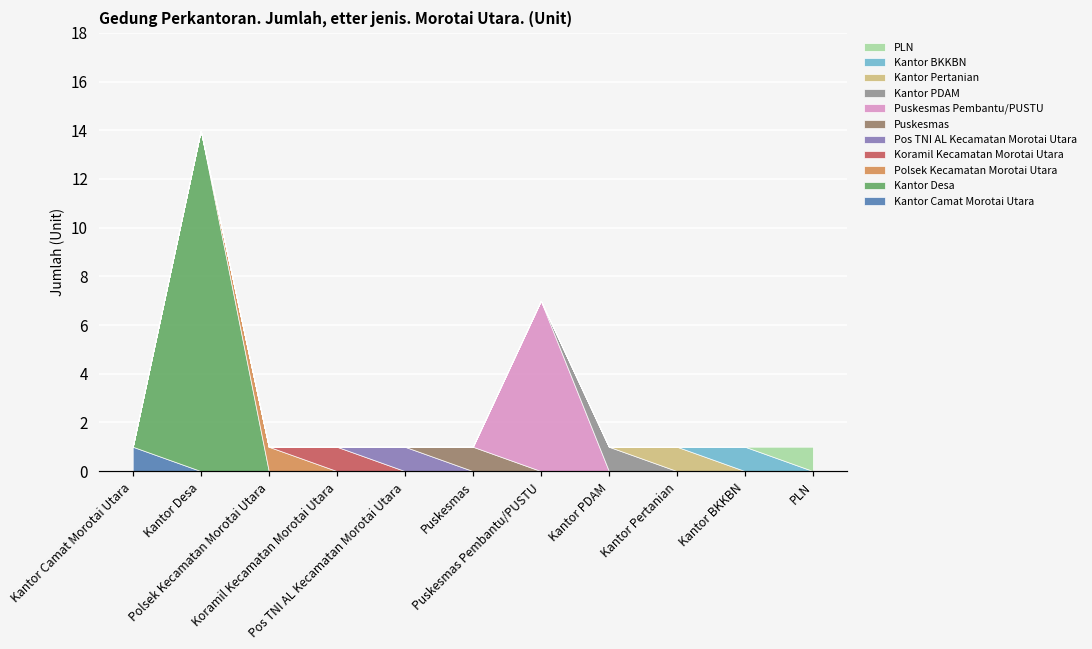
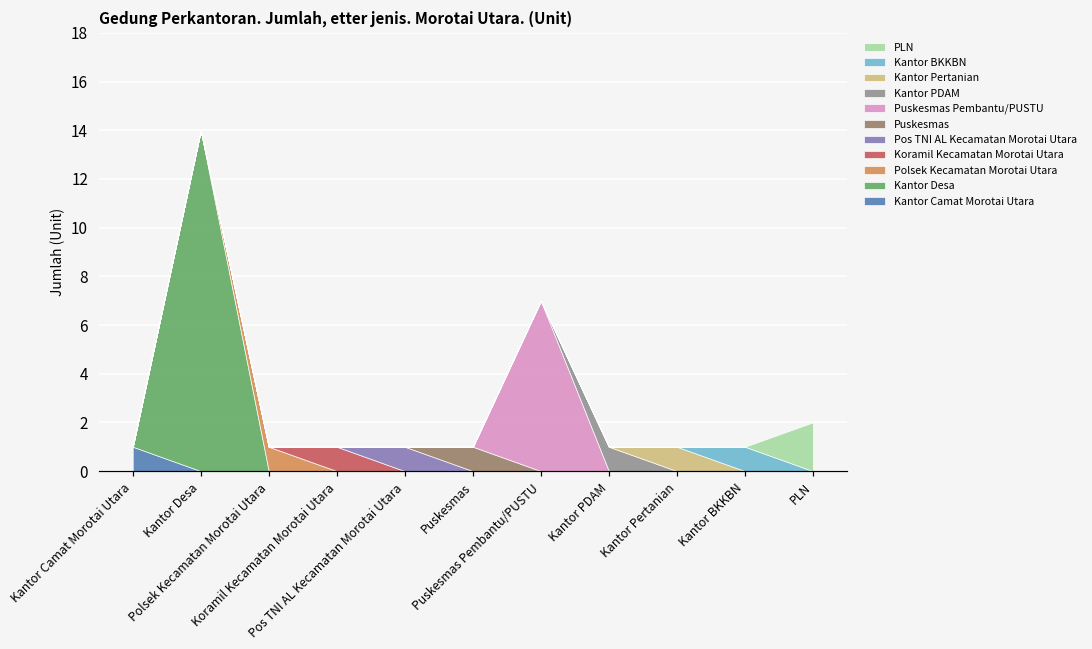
PLN, PLN: 1 -> 2
